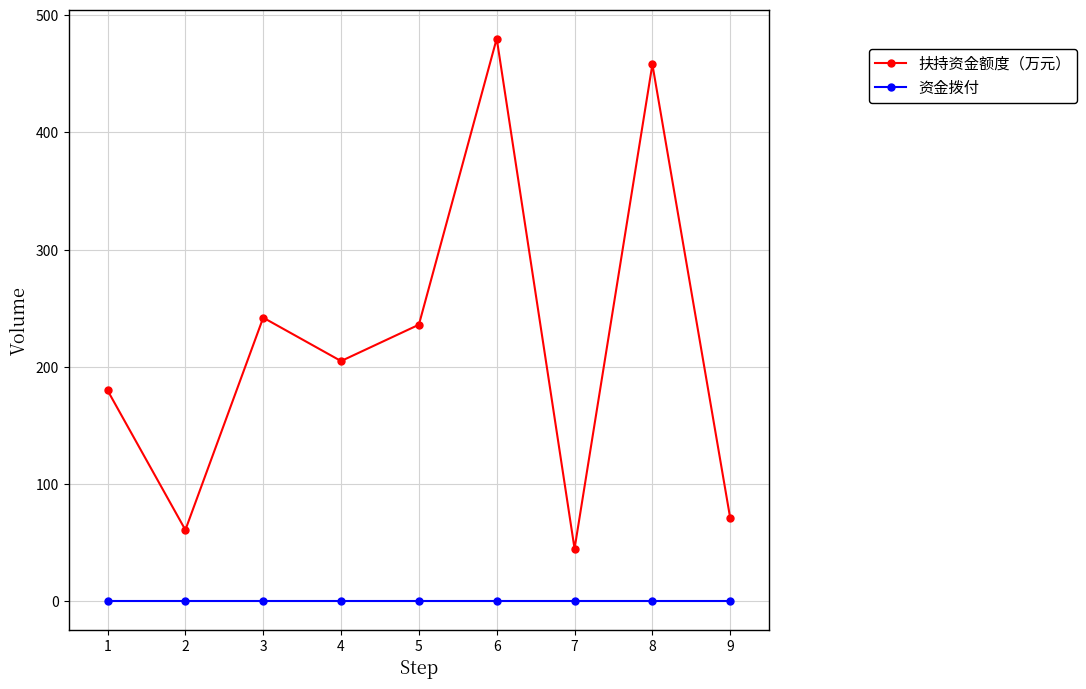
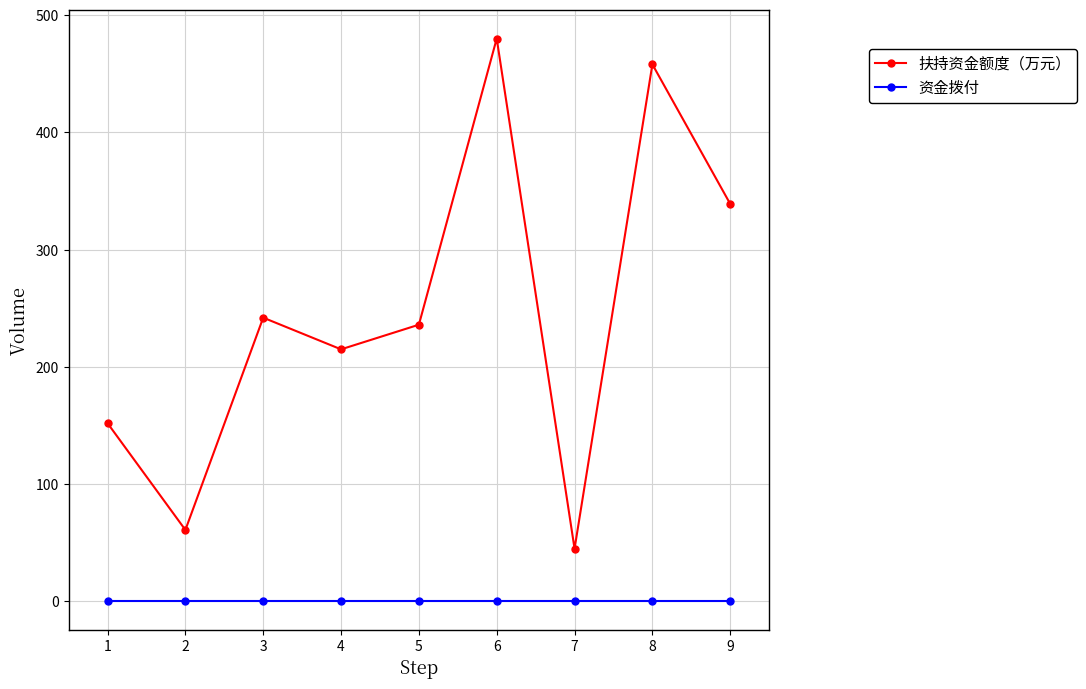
扶持资金额度（万元）, 1: 180 -> 152
扶持资金额度（万元）, 4: 205 -> 215
扶持资金额度（万元）, 9: 71 -> 339
